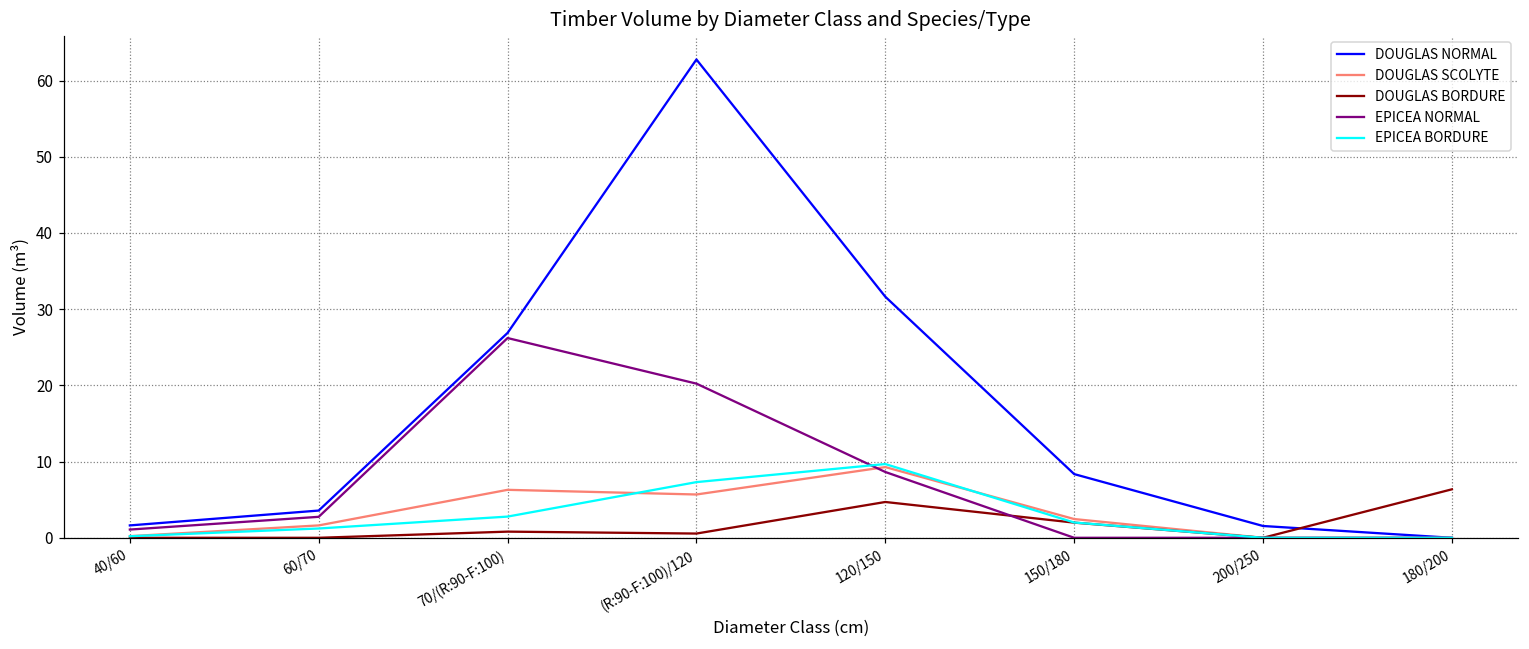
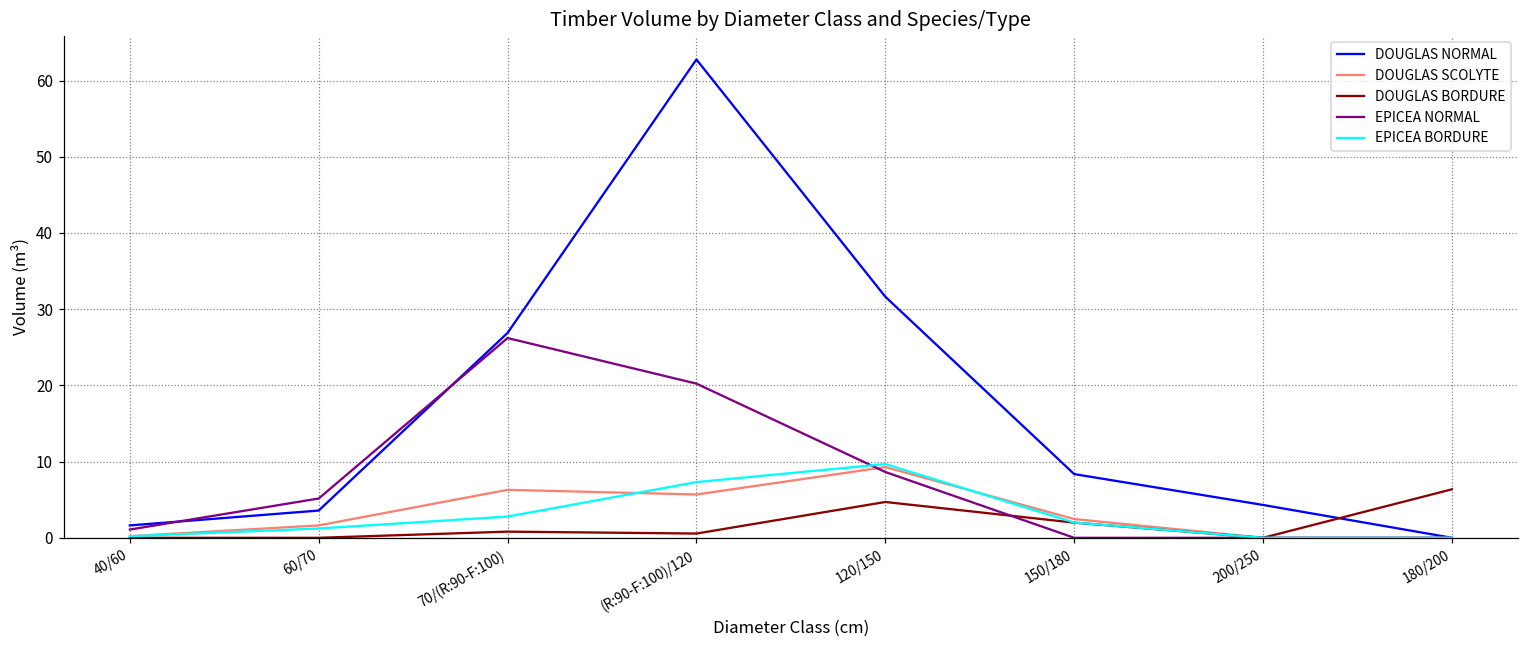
EPICEA NORMAL, 60/70: 3 -> 5
DOUGLAS NORMAL, 200/250: 2 -> 4
